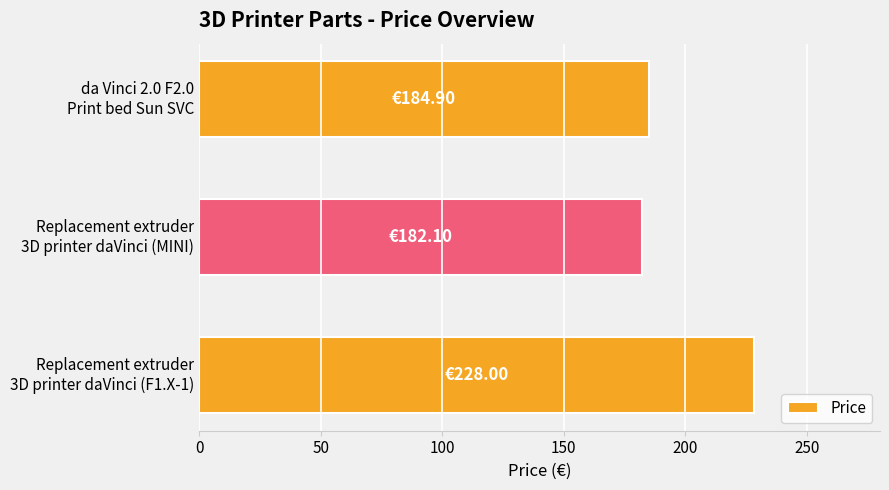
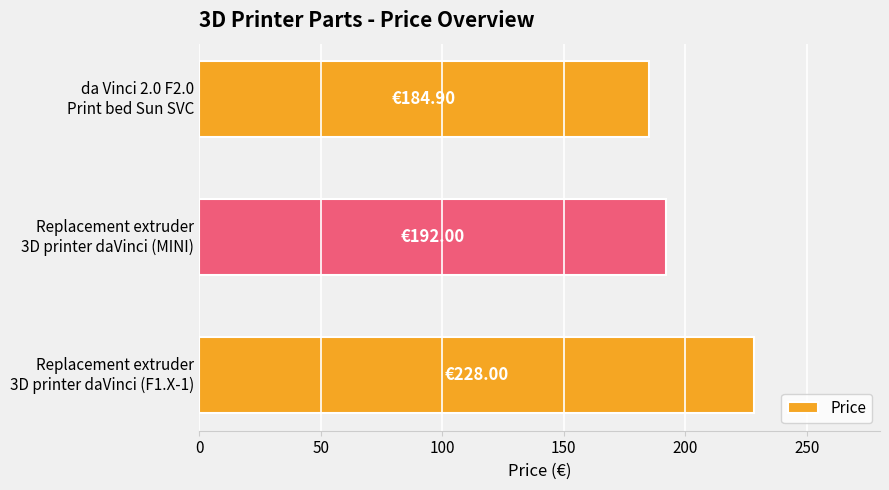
Replacement extruder 3D printer daVinci (MINI): €182.10 -> €192.00
